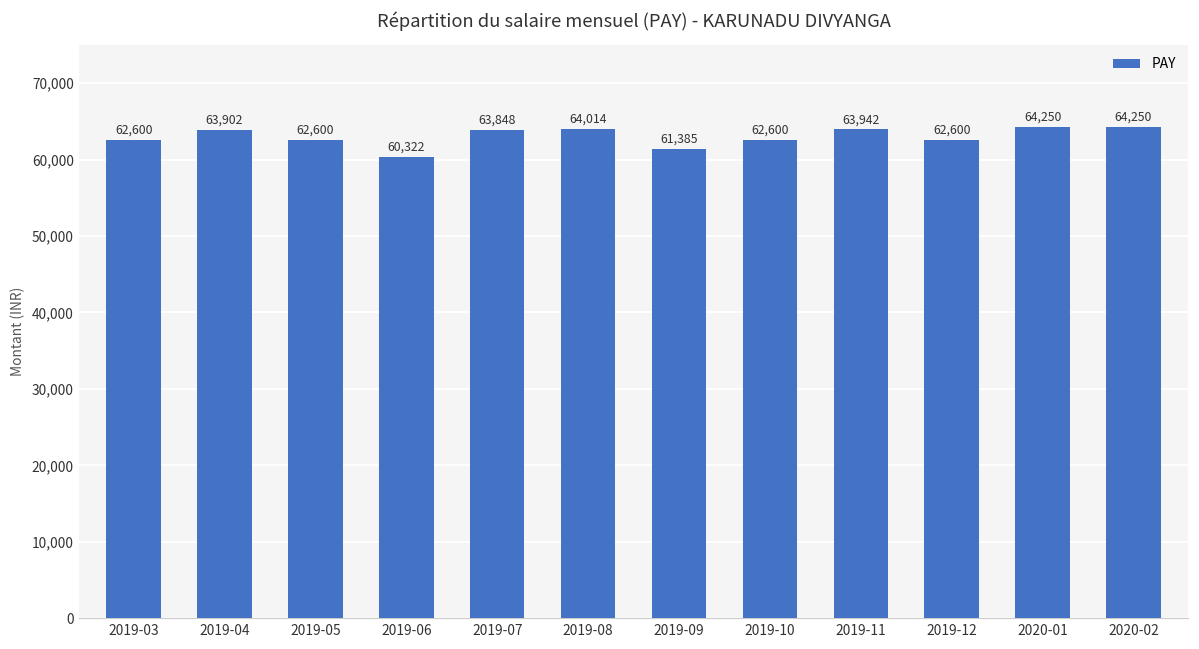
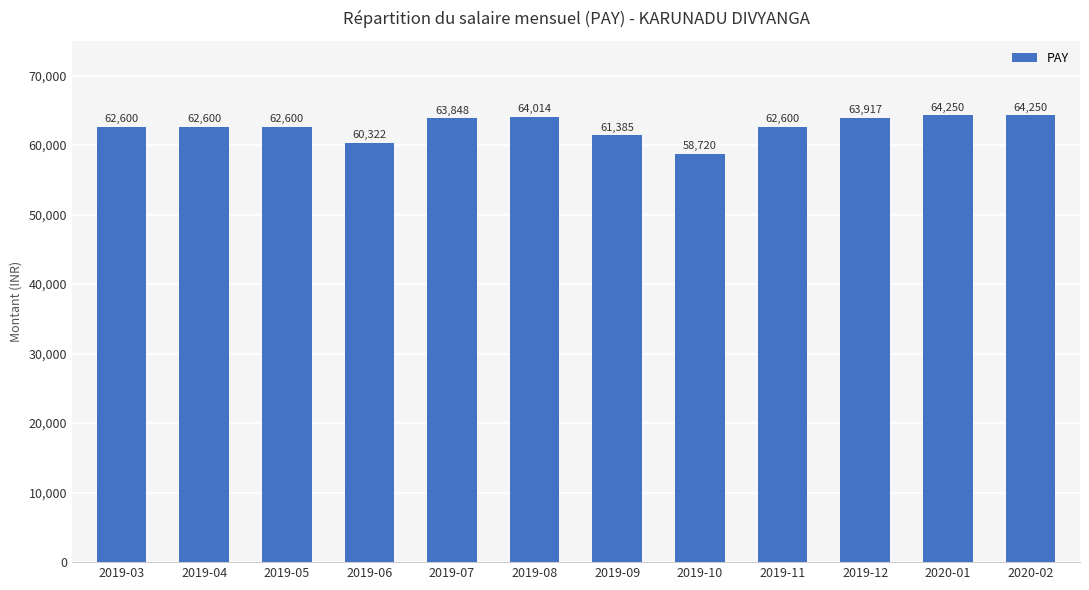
2019-04: 63,902 -> 62,600
2019-10: 62,600 -> 58,720
2019-11: 63,942 -> 62,600
2019-12: 62,600 -> 63,917
